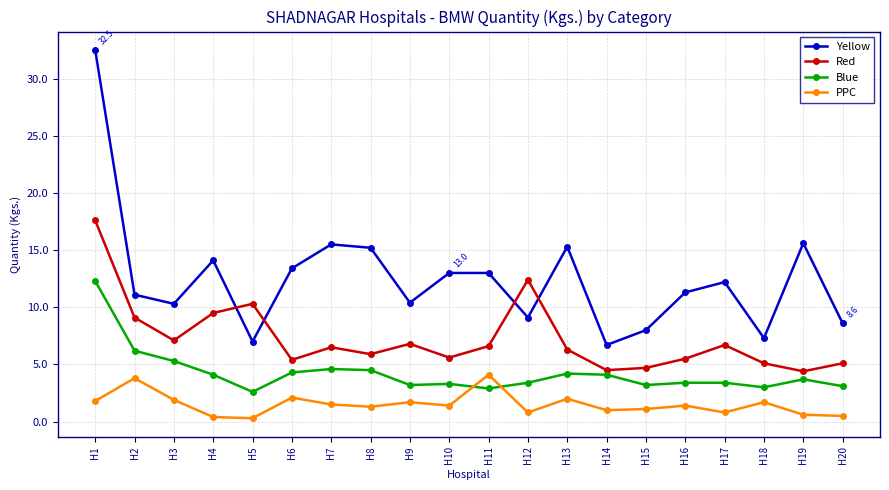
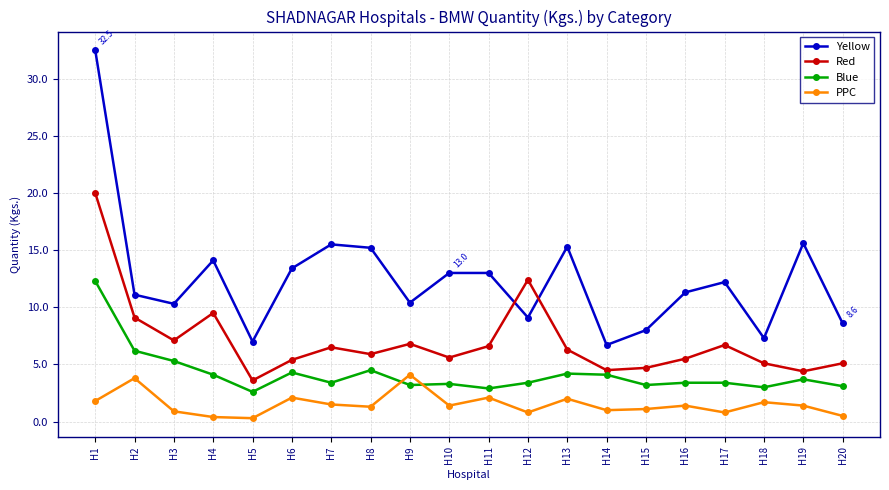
Red, H1: 17.6 -> 20.0
PPC, H3: 1.9 -> 0.9
Red, H5: 10.3 -> 3.6
Blue, H7: 4.6 -> 3.4
PPC, H9: 1.7 -> 4.1
PPC, H11: 4.1 -> 2.1
PPC, H19: 0.6 -> 1.4
